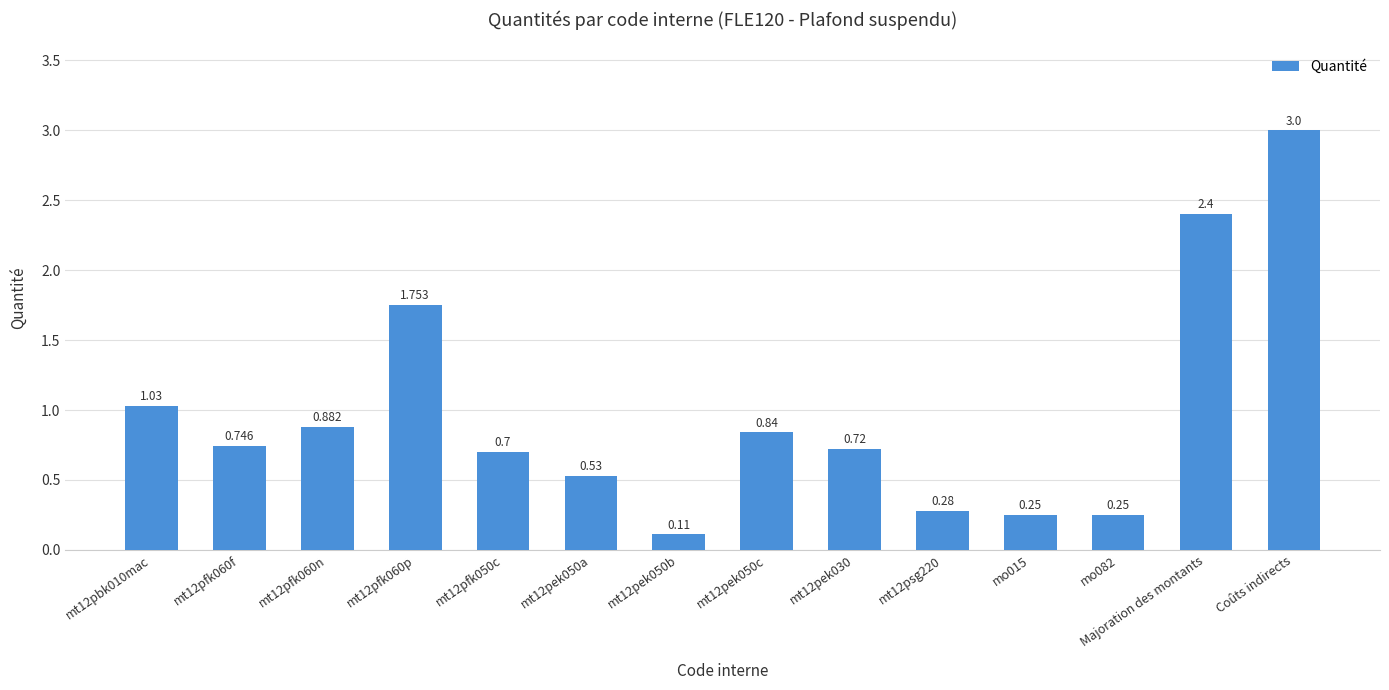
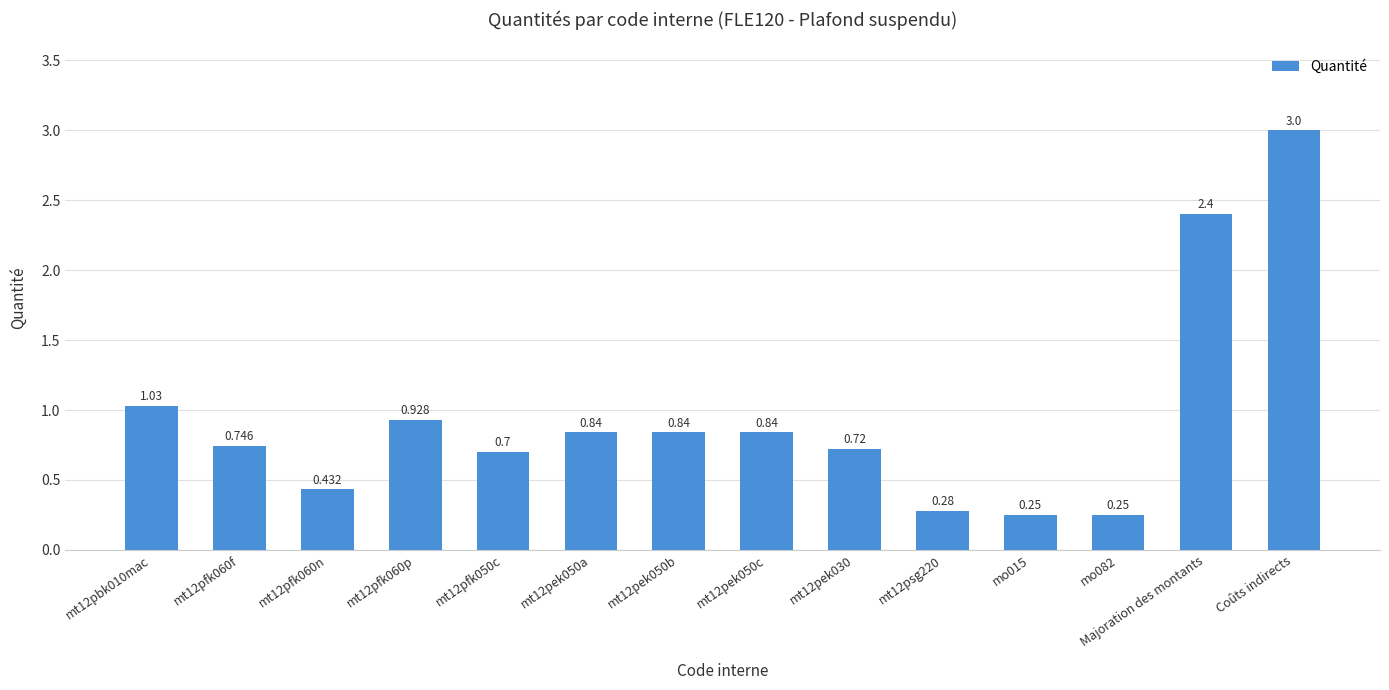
mt12pfk060n: 0.882 -> 0.432
mt12pfk060p: 1.753 -> 0.928
mt12pek050a: 0.53 -> 0.84
mt12pek050b: 0.11 -> 0.84
